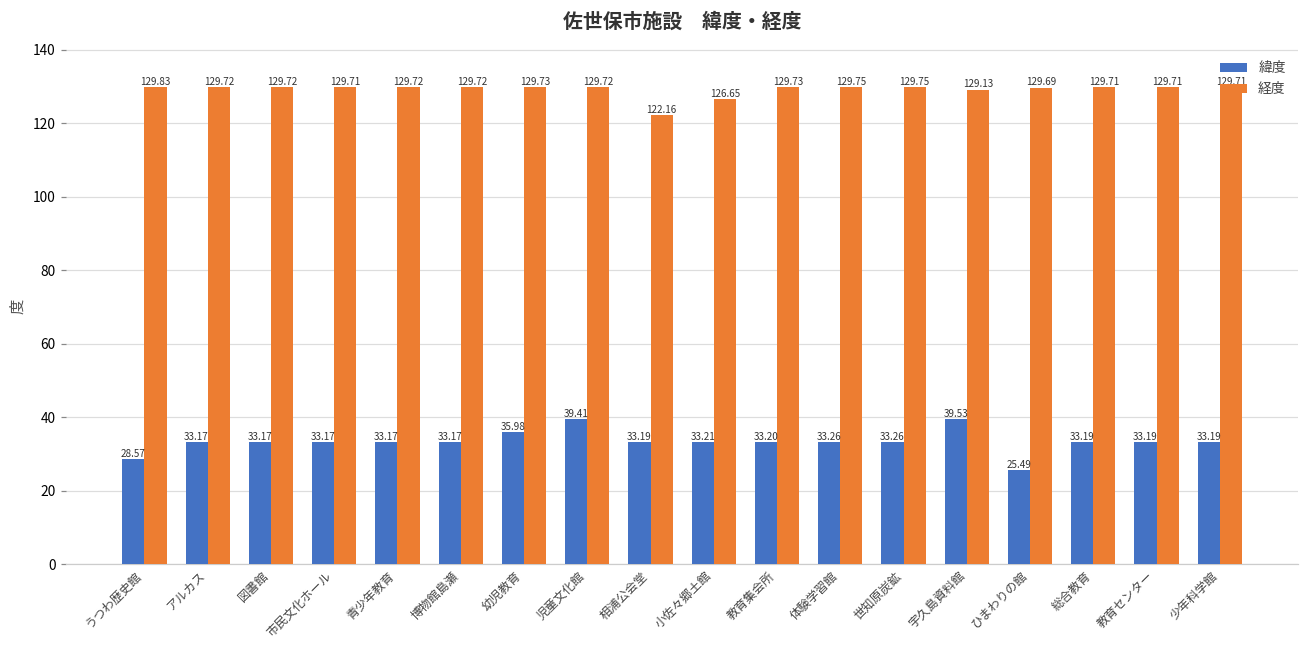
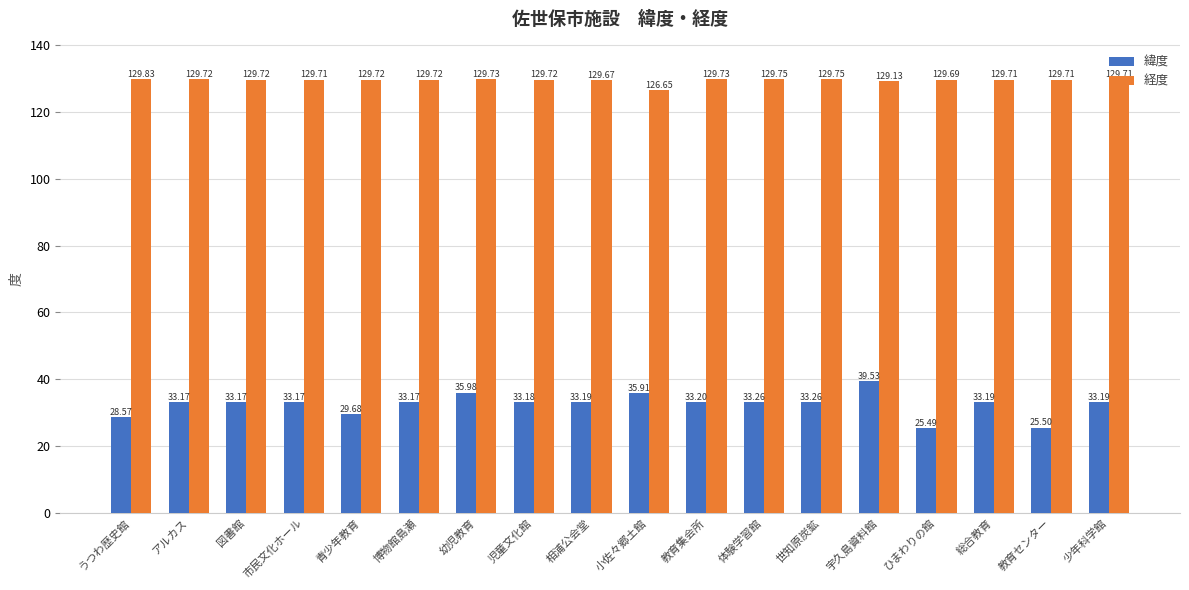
緯度, 青少年教育: 33.17 -> 29.68
緯度, 児童文化館: 39.41 -> 33.18
経度, 相浦公会堂: 122.16 -> 129.67
緯度, 小佐々郷土館: 33.21 -> 35.91
緯度, 教育センター: 33.19 -> 25.50
